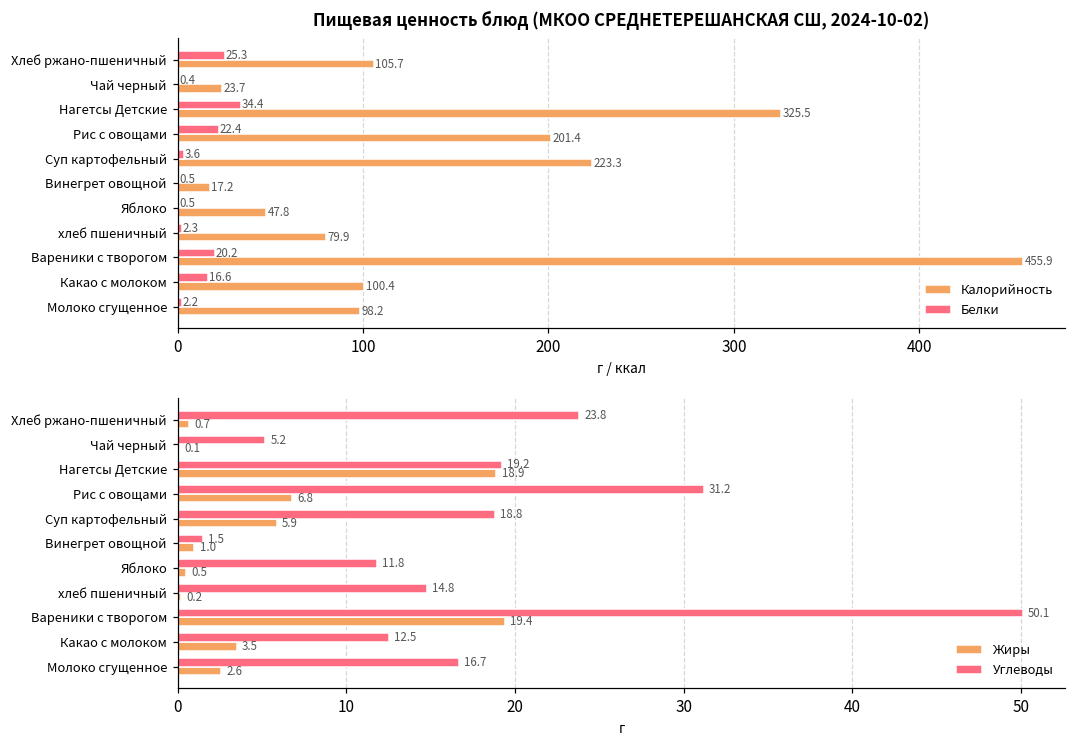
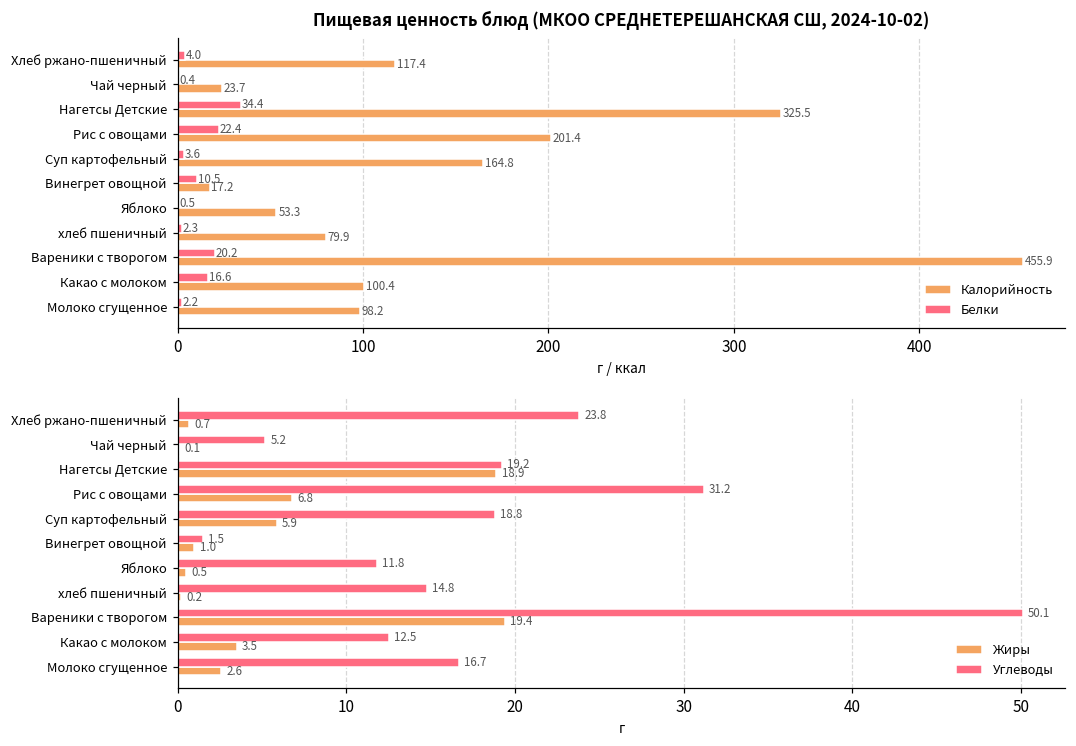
Пищевая ценность блюд (МКОО СРЕДНЕТЕРЕШАНСКАЯ СШ, 2024-10-02), Белки, Хлеб ржано-пшеничный: 25.3 -> 4.0
Пищевая ценность блюд (МКОО СРЕДНЕТЕРЕШАНСКАЯ СШ, 2024-10-02), Калорийность, Хлеб ржано-пшеничный: 105.7 -> 117.4
Пищевая ценность блюд (МКОО СРЕДНЕТЕРЕШАНСКАЯ СШ, 2024-10-02), Калорийность, Суп картофельный: 223.3 -> 164.8
Пищевая ценность блюд (МКОО СРЕДНЕТЕРЕШАНСКАЯ СШ, 2024-10-02), Белки, Винегрет овощной: 0.5 -> 10.5
Пищевая ценность блюд (МКОО СРЕДНЕТЕРЕШАНСКАЯ СШ, 2024-10-02), Калорийность, Яблоко: 47.8 -> 53.3
